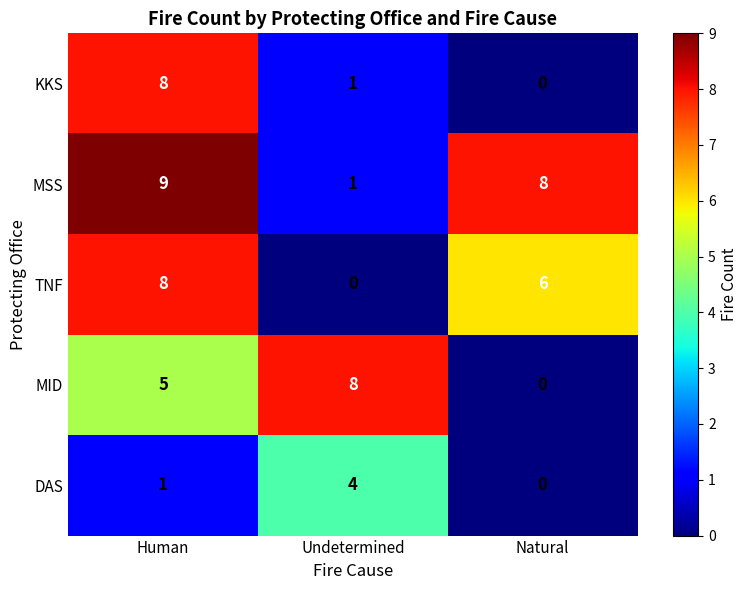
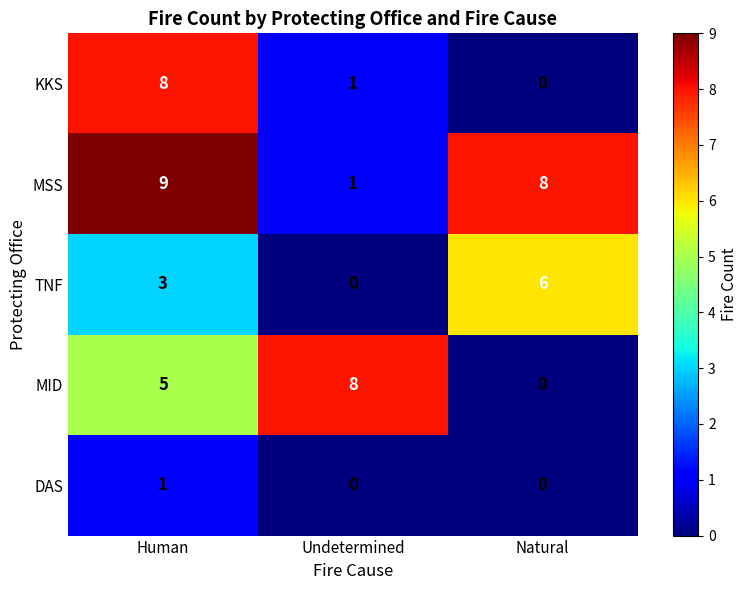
TNF, Human: 8 -> 3
DAS, Undetermined: 4 -> 0
